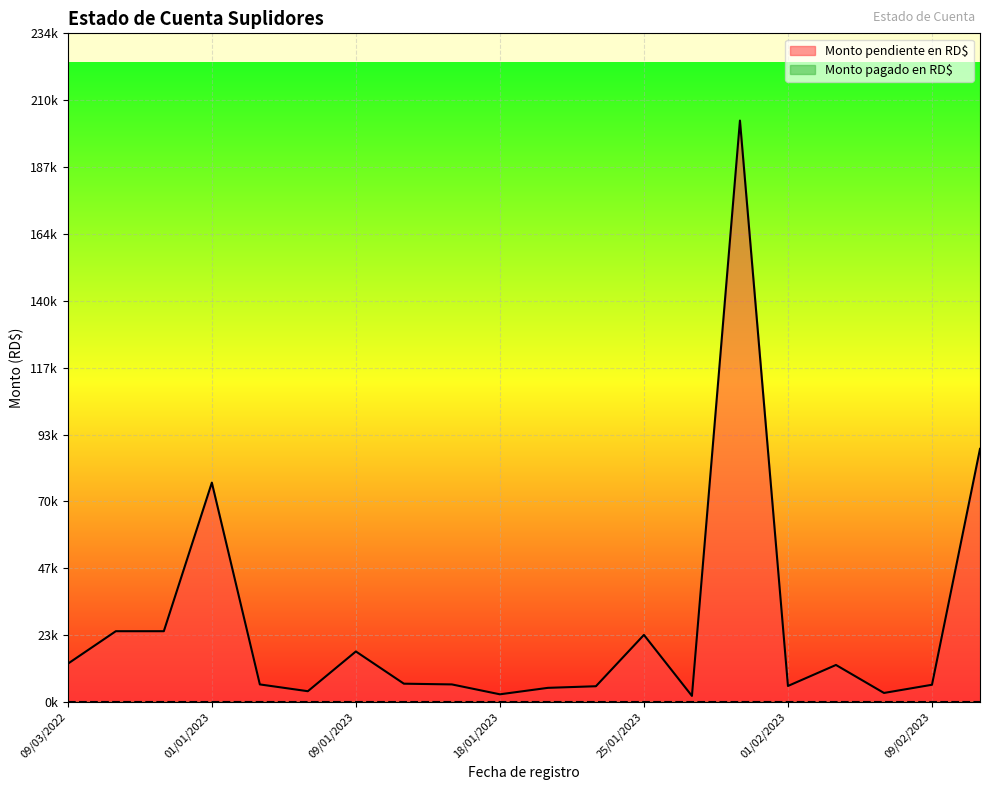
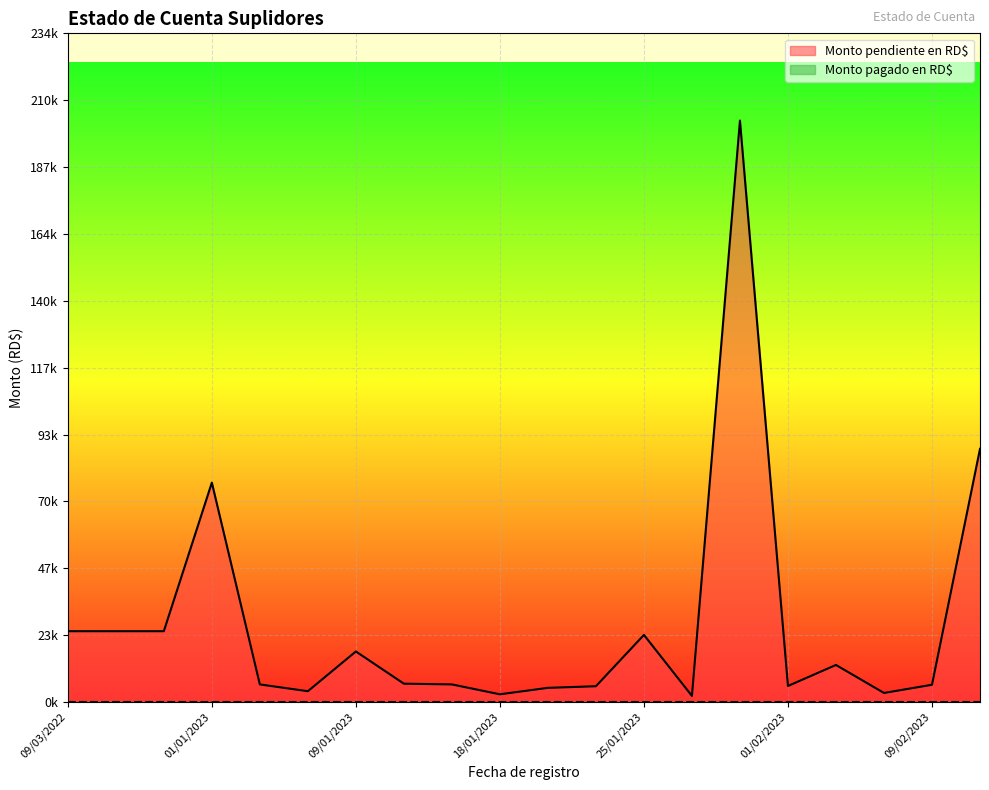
Monto pendiente en RD$, 09/03/2022: 13000 -> 25000
